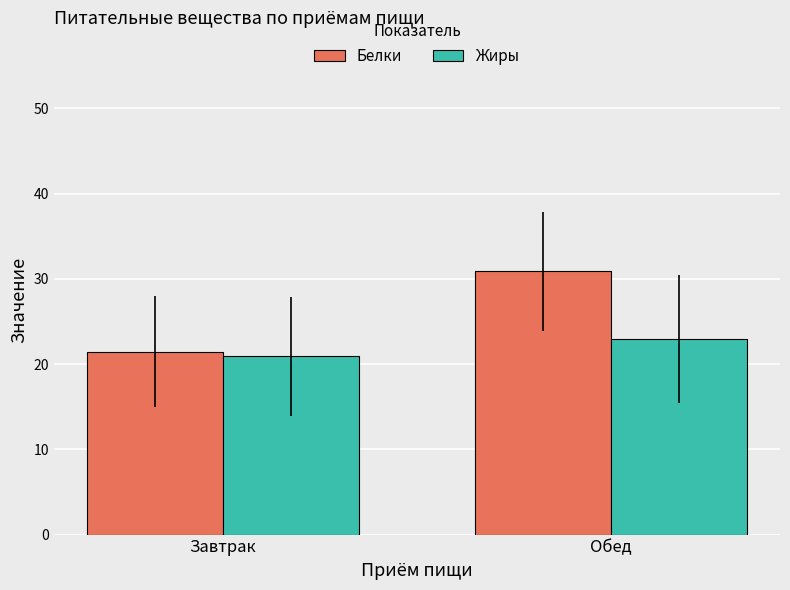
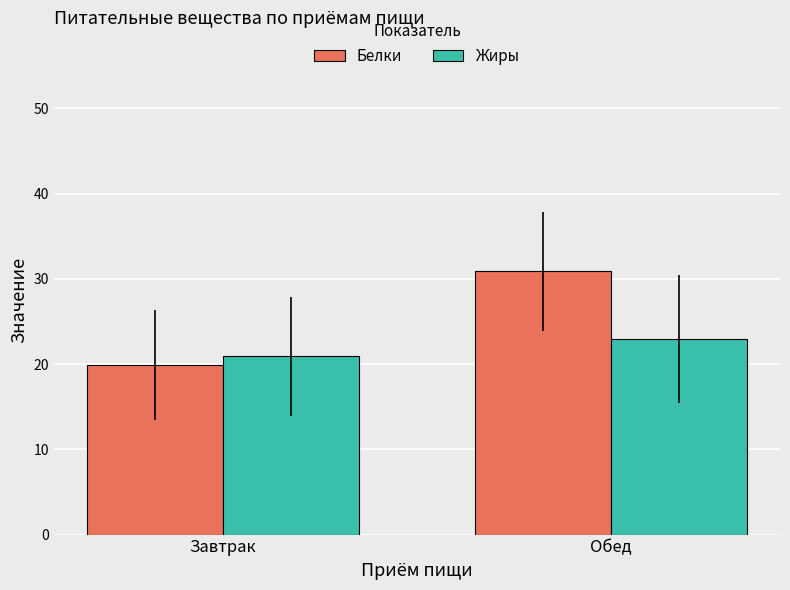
Белки, Завтрак: 21 -> 20
